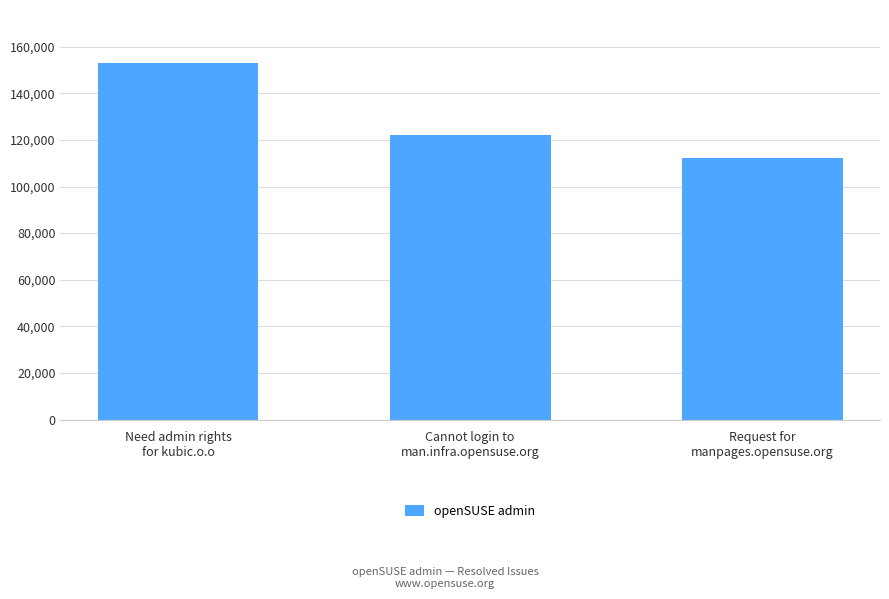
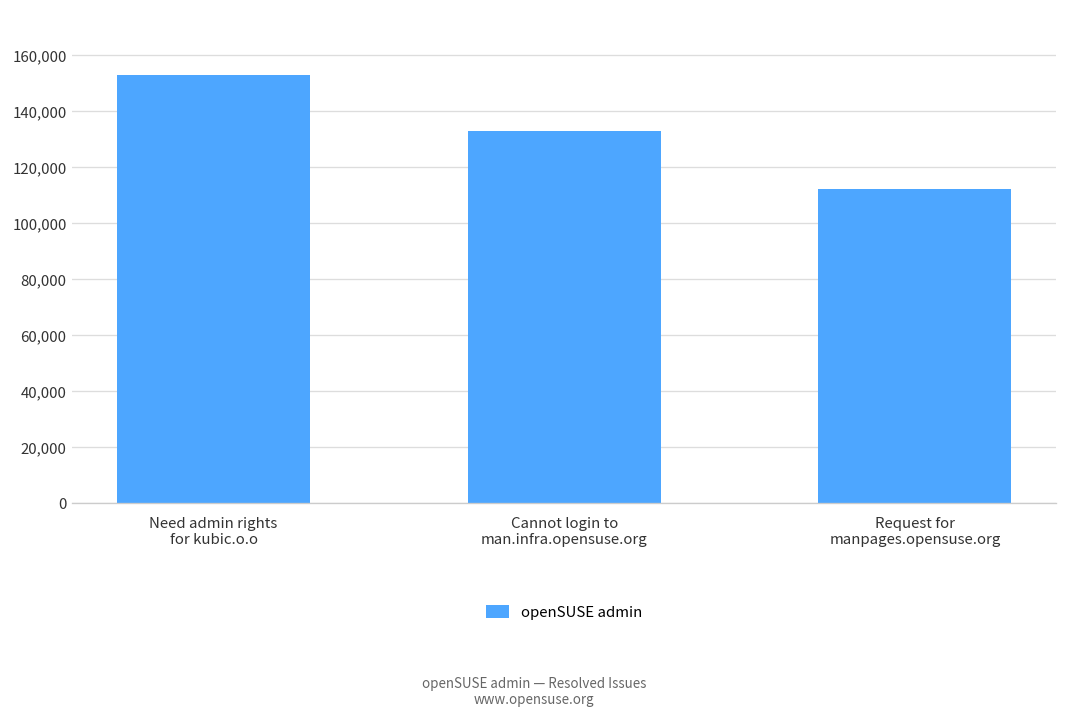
Cannot login to man.infra.opensuse.org: 122,000 -> 133,000
